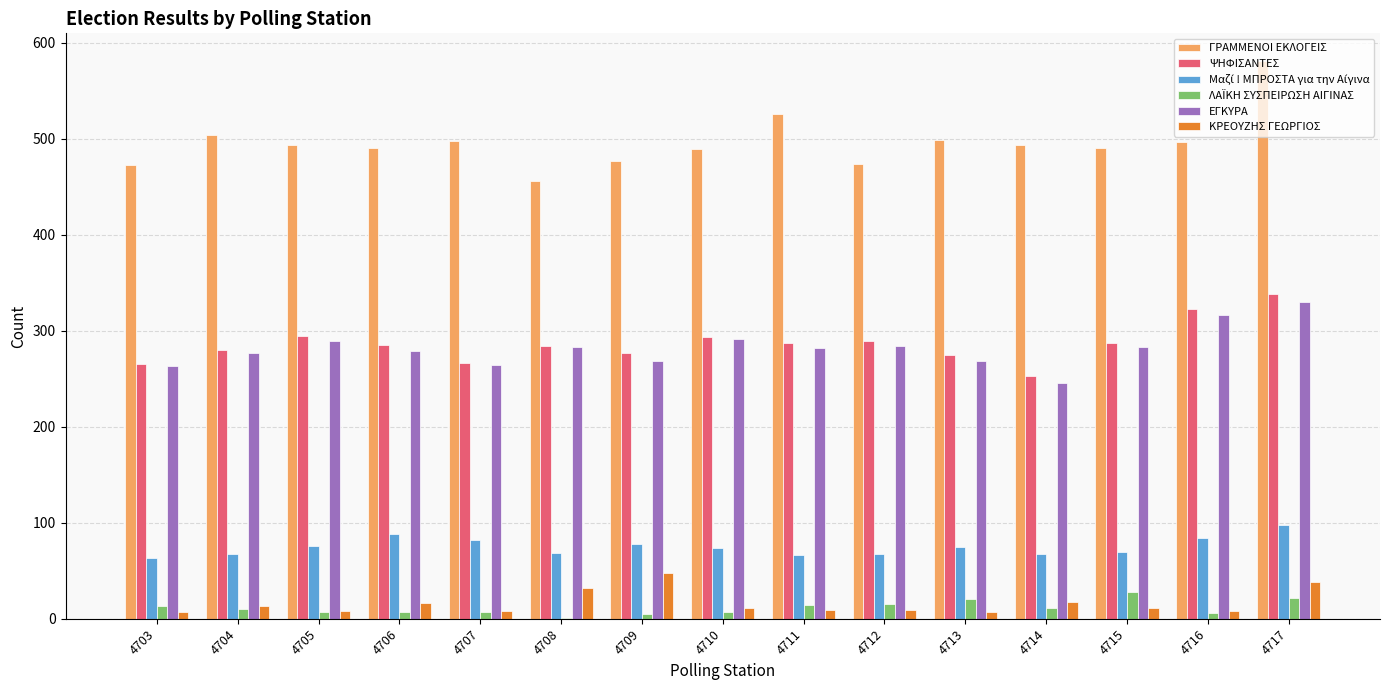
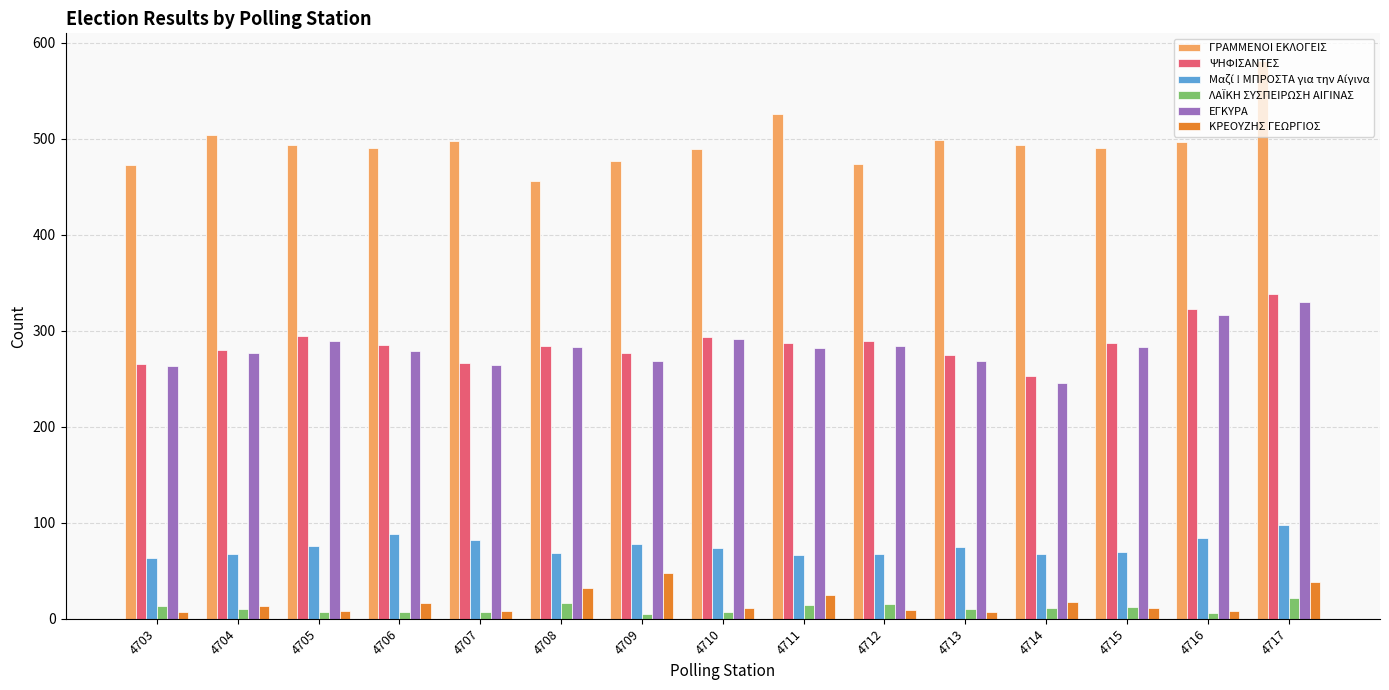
ΛΑΪΚΗ ΣΥΣΠΕΙΡΩΣΗ ΑΙΓΙΝΑΣ, 4708: 0 -> 20
ΚΡΕΟΥΖΗΣ ΓΕΩΡΓΙΟΣ, 4711: 10 -> 30
ΛΑΪΚΗ ΣΥΣΠΕΙΡΩΣΗ ΑΙΓΙΝΑΣ, 4713: 20 -> 10
ΛΑΪΚΗ ΣΥΣΠΕΙΡΩΣΗ ΑΙΓΙΝΑΣ, 4715: 30 -> 10
